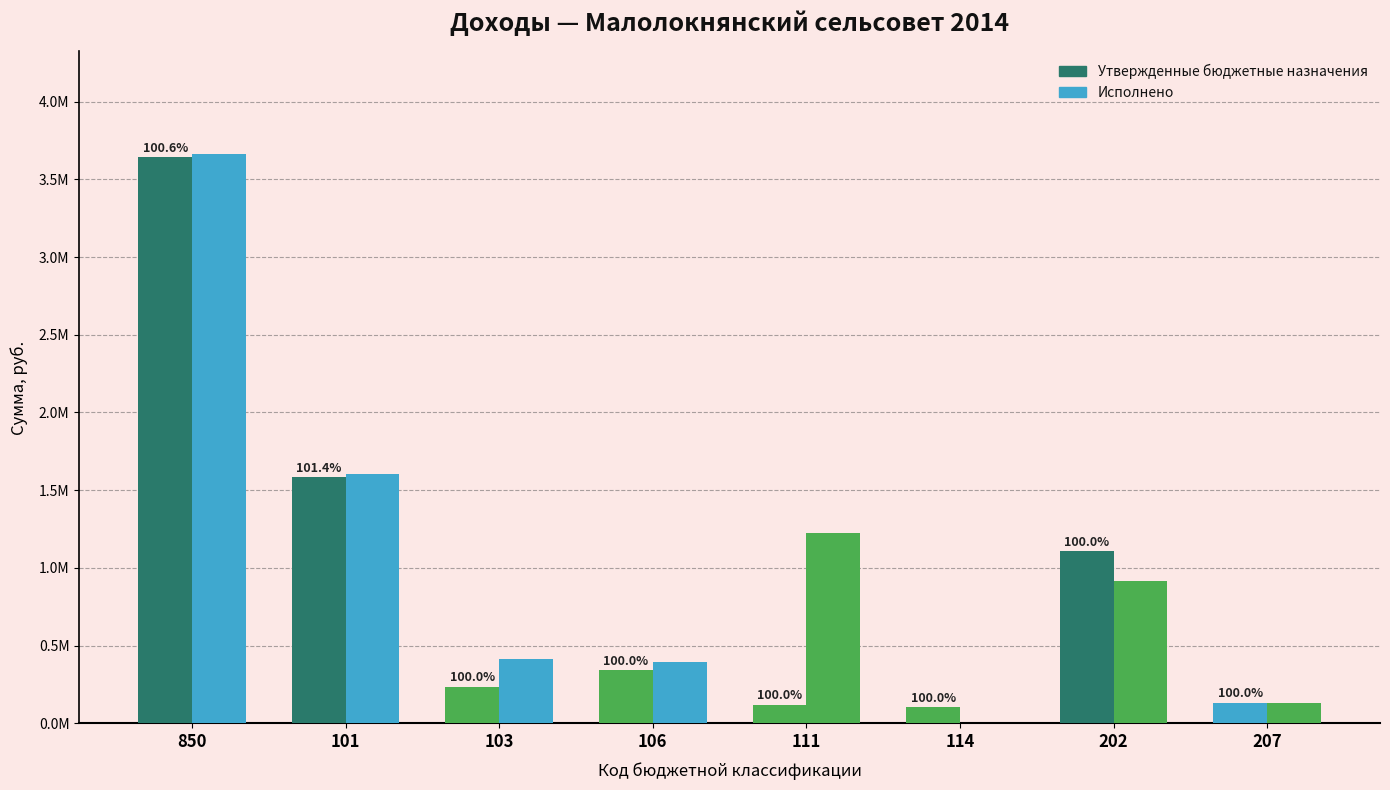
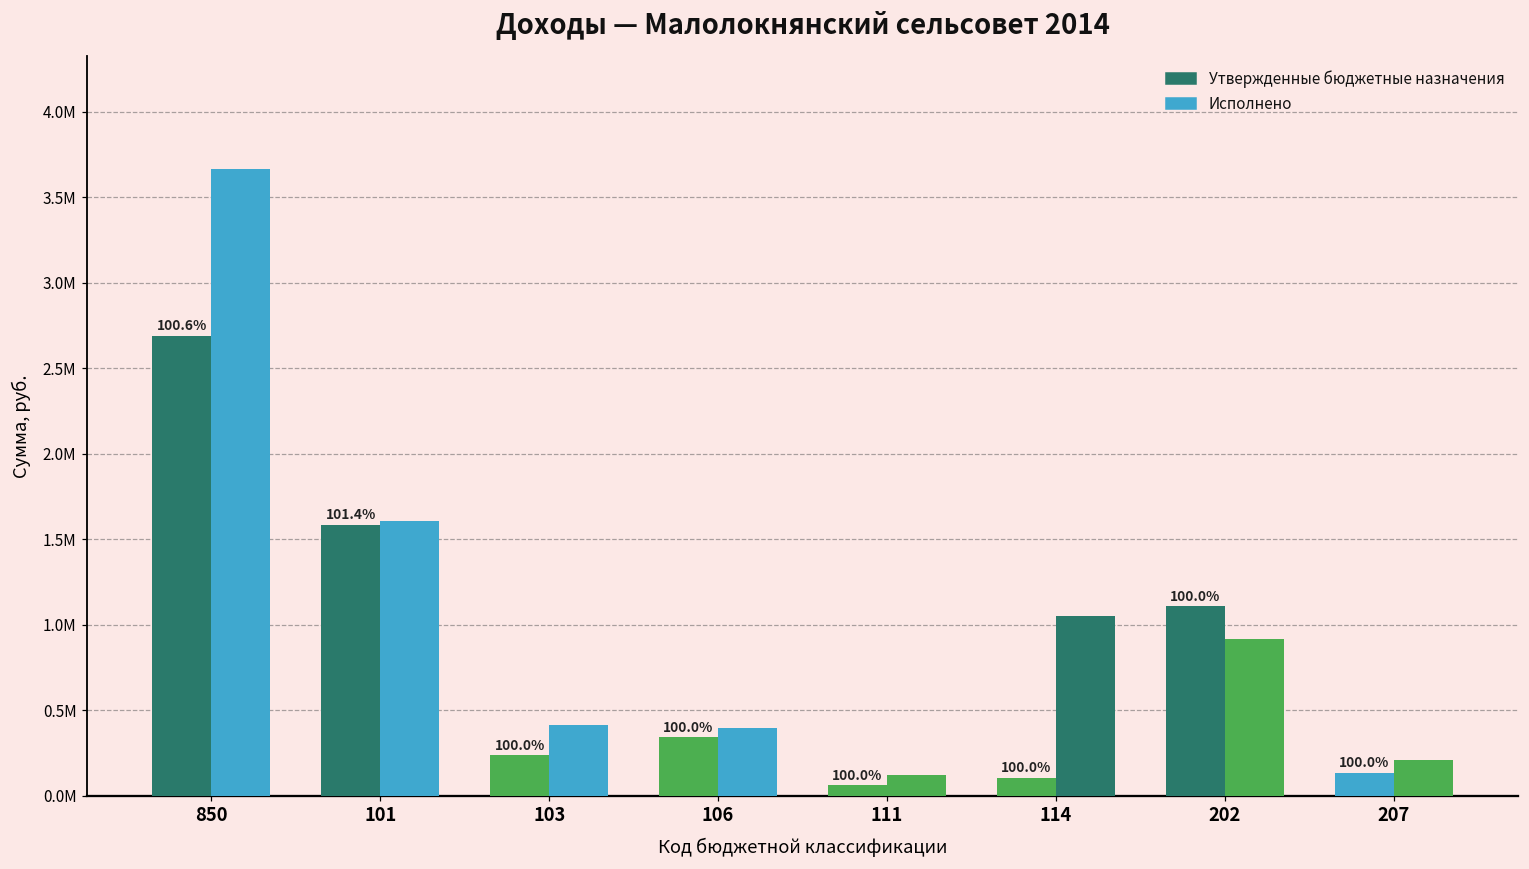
Утвержденные бюджетные назначения, 850: 3640000 -> 2690000
Утвержденные бюджетные назначения, 111: 120000 -> 60000
Исполнено, 111: 1230000 -> 120000
Исполнено, 114: 0 -> 1050000
Исполнено, 207: 130000 -> 210000
